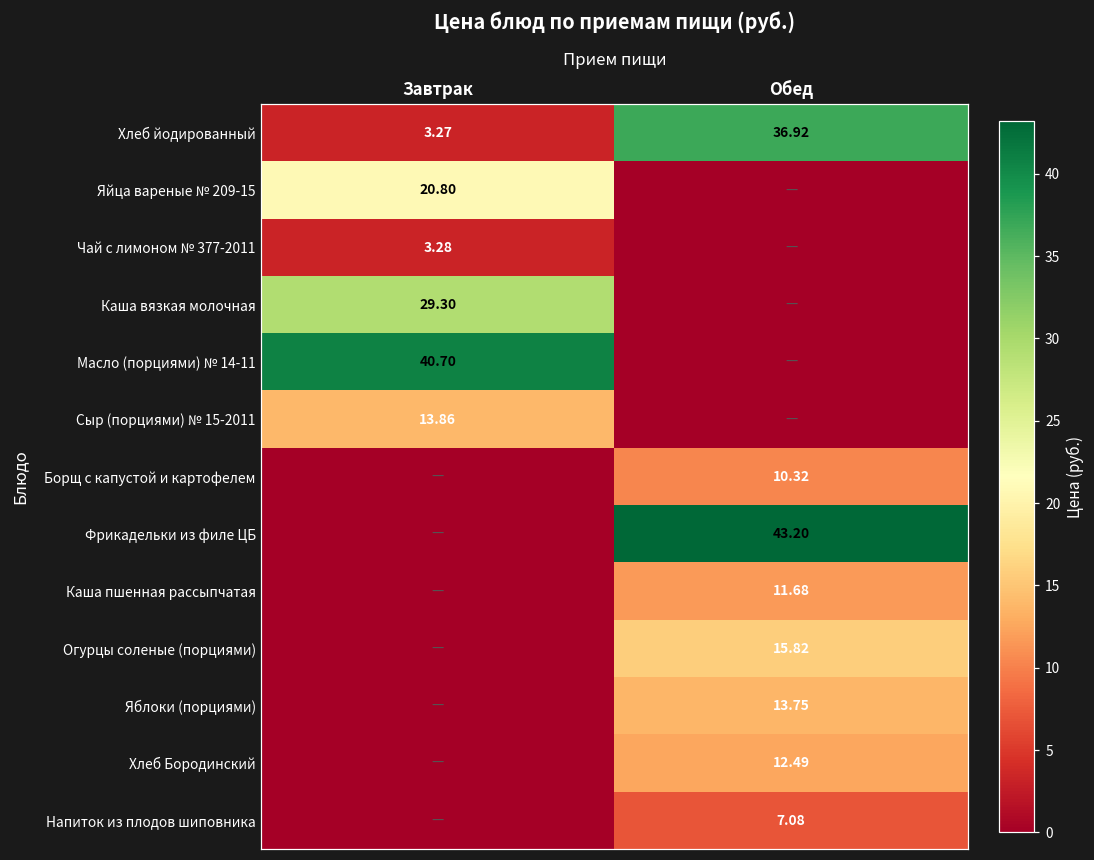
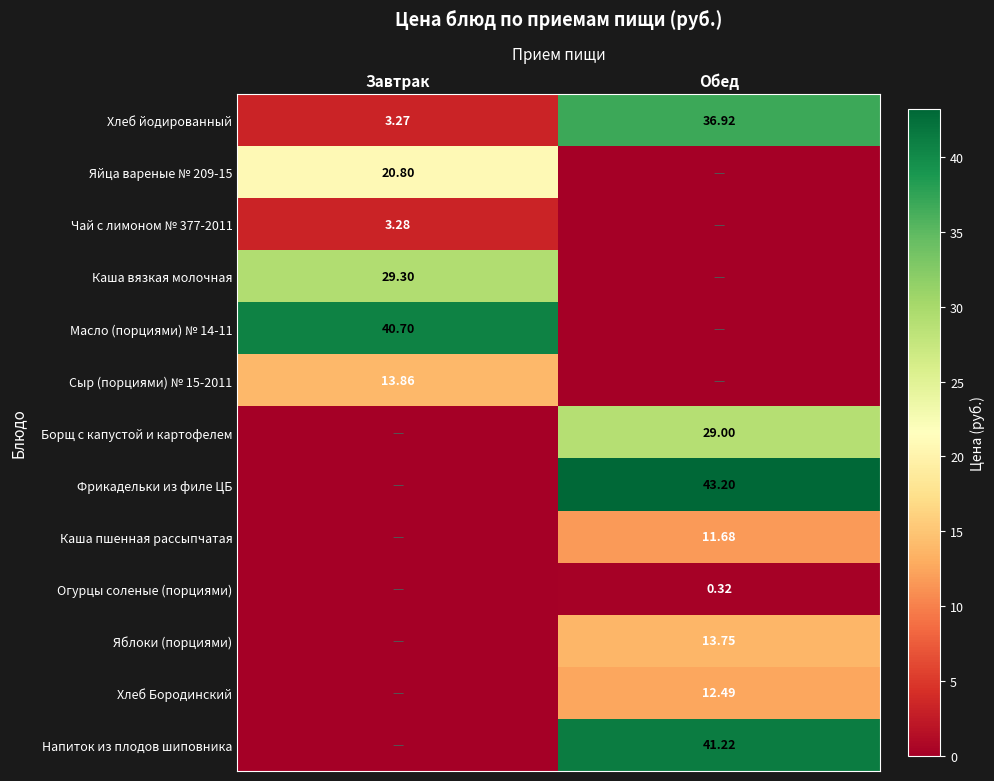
Борщ с капустой и картофелем, Обед: 10.32 -> 29.00
Огурцы соленые (порциями), Обед: 15.82 -> 0.32
Напиток из плодов шиповника, Обед: 7.08 -> 41.22
